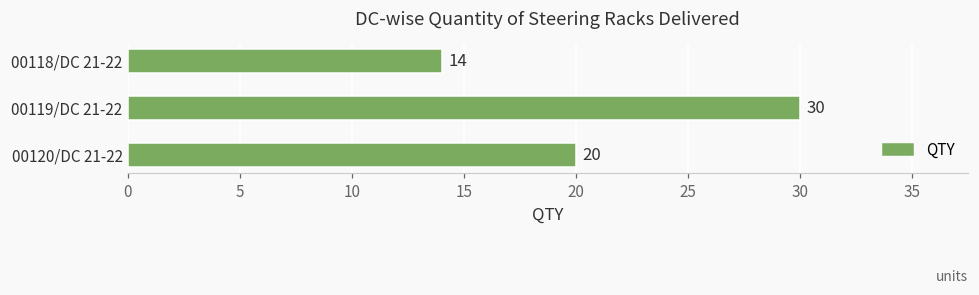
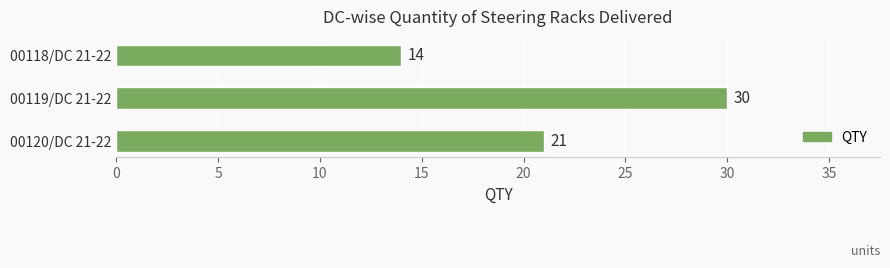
00120/DC 21-22: 20 -> 21
